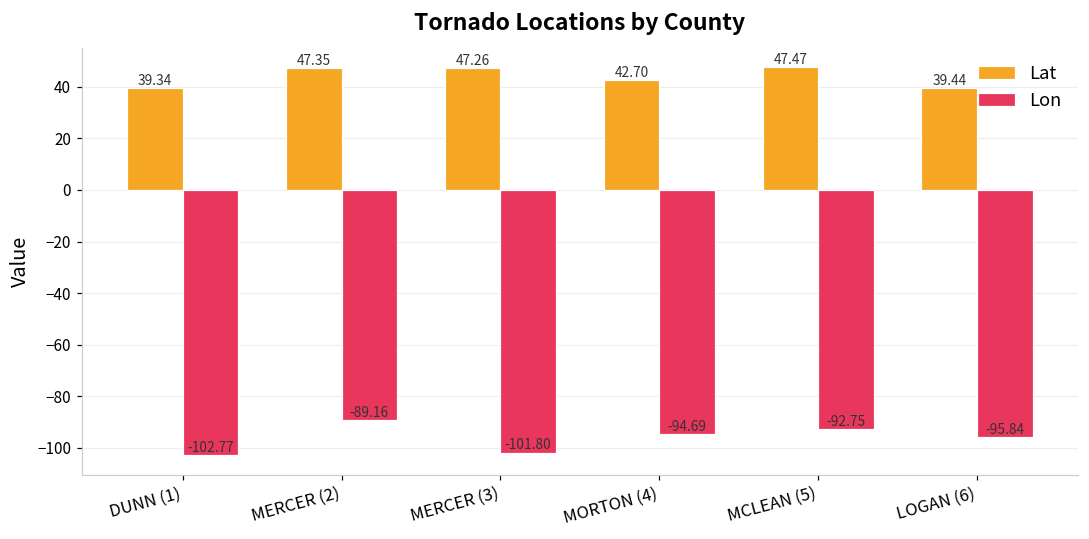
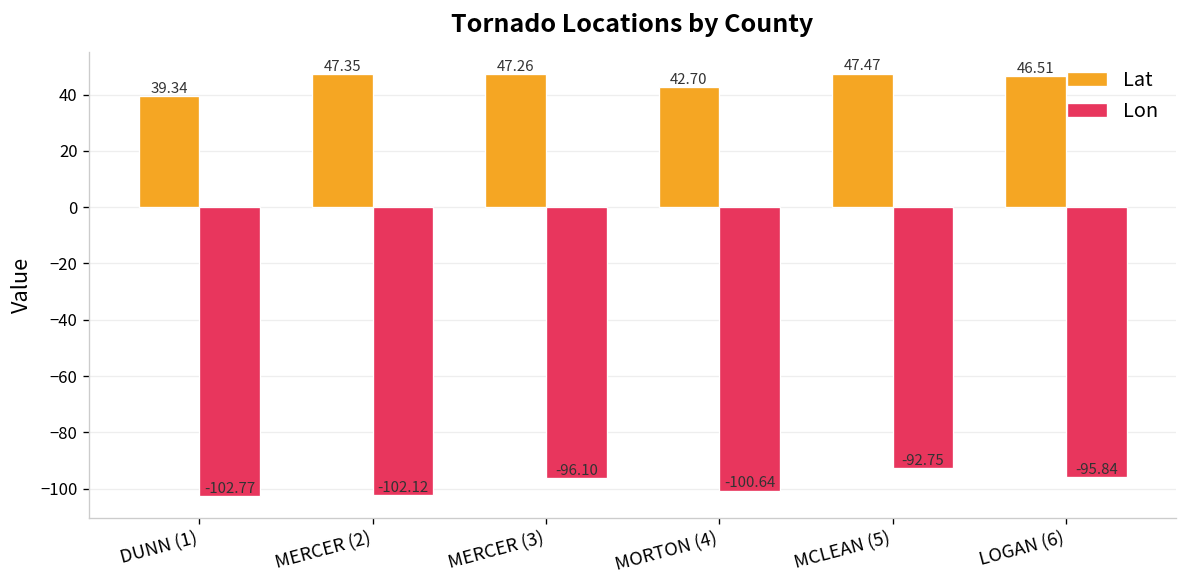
Lon, MERCER (2): -89.16 -> -102.12
Lon, MERCER (3): -101.80 -> -96.10
Lon, MORTON (4): -94.69 -> -100.64
Lat, LOGAN (6): 39.44 -> 46.51
